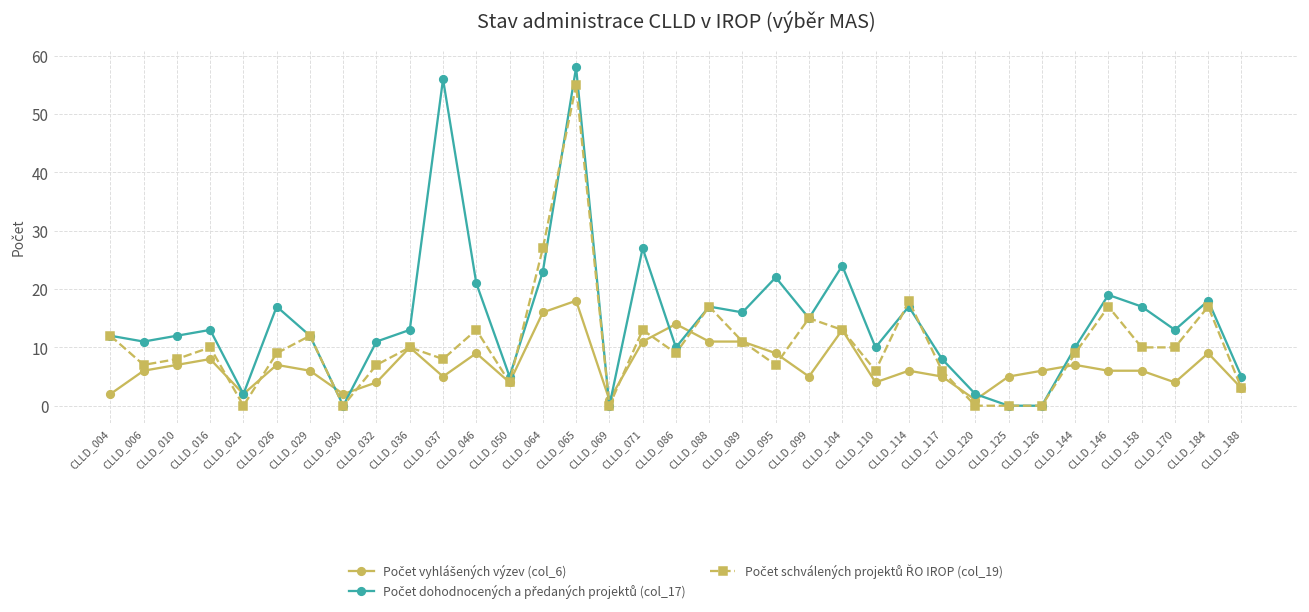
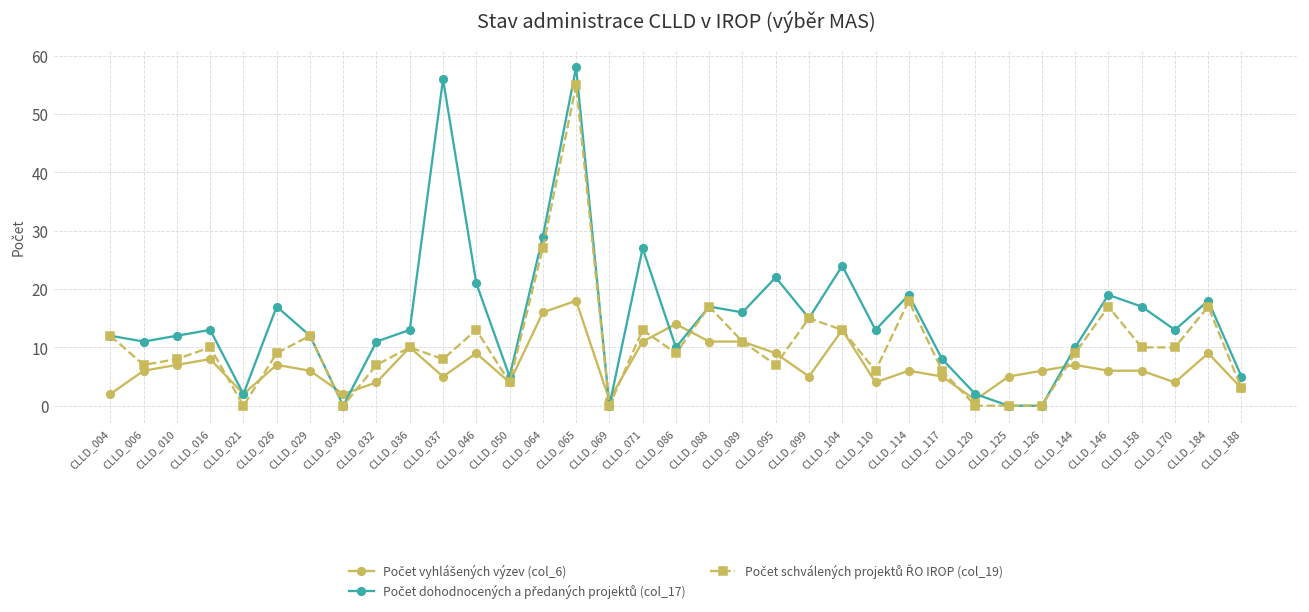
Počet dohodnocených a předaných projektů (col_17), CLLD_064: 23 -> 29
Počet dohodnocených a předaných projektů (col_17), CLLD_110: 10 -> 13
Počet dohodnocených a předaných projektů (col_17), CLLD_114: 17 -> 19
